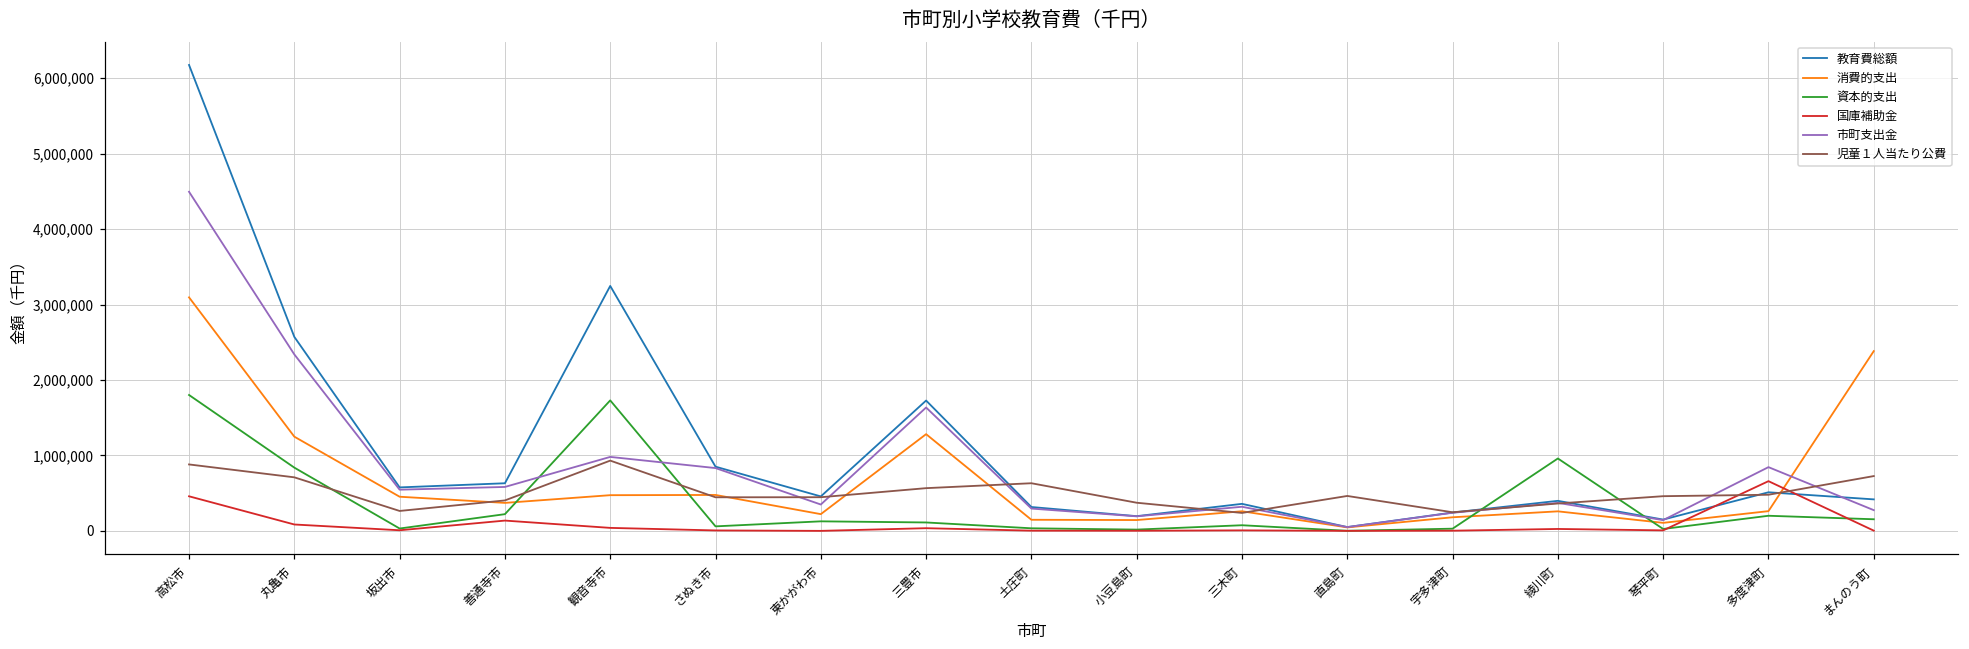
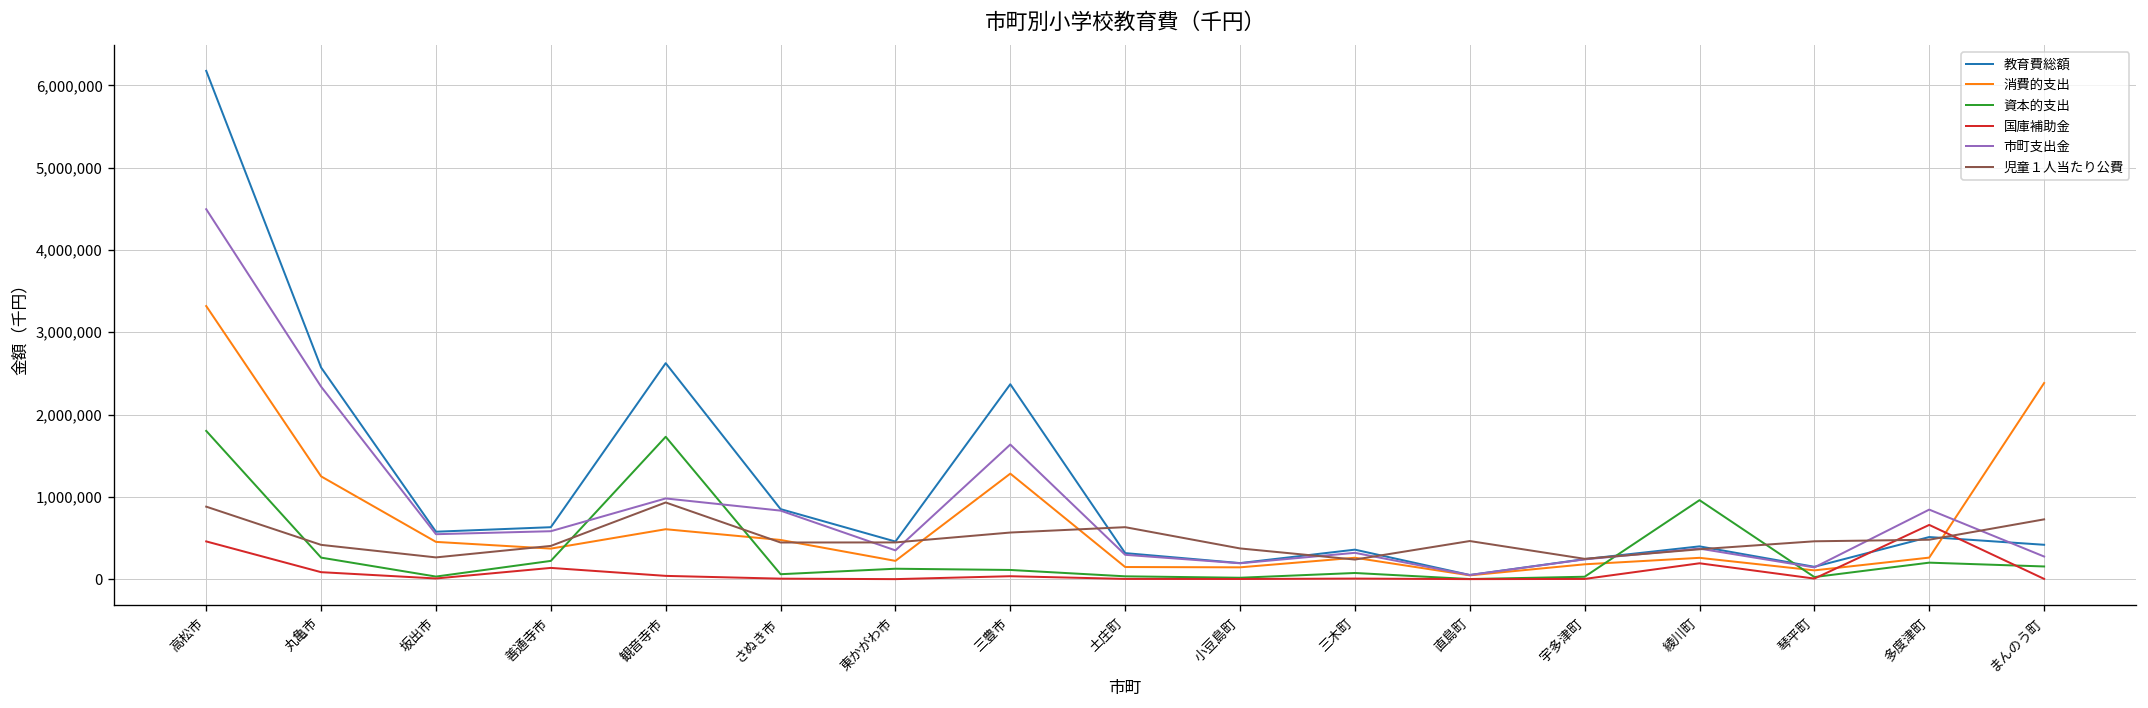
消費的支出, 高松市: 3,100,000 -> 3,300,000
資本的支出, 丸亀市: 800,000 -> 300,000
児童１人当たり公費, 丸亀市: 700,000 -> 400,000
教育費総額, 観音寺市: 3,200,000 -> 2,600,000
消費的支出, 観音寺市: 500,000 -> 600,000
教育費総額, 三豊市: 1,700,000 -> 2,400,000
国庫補助金, 綾川町: 0 -> 200,000
